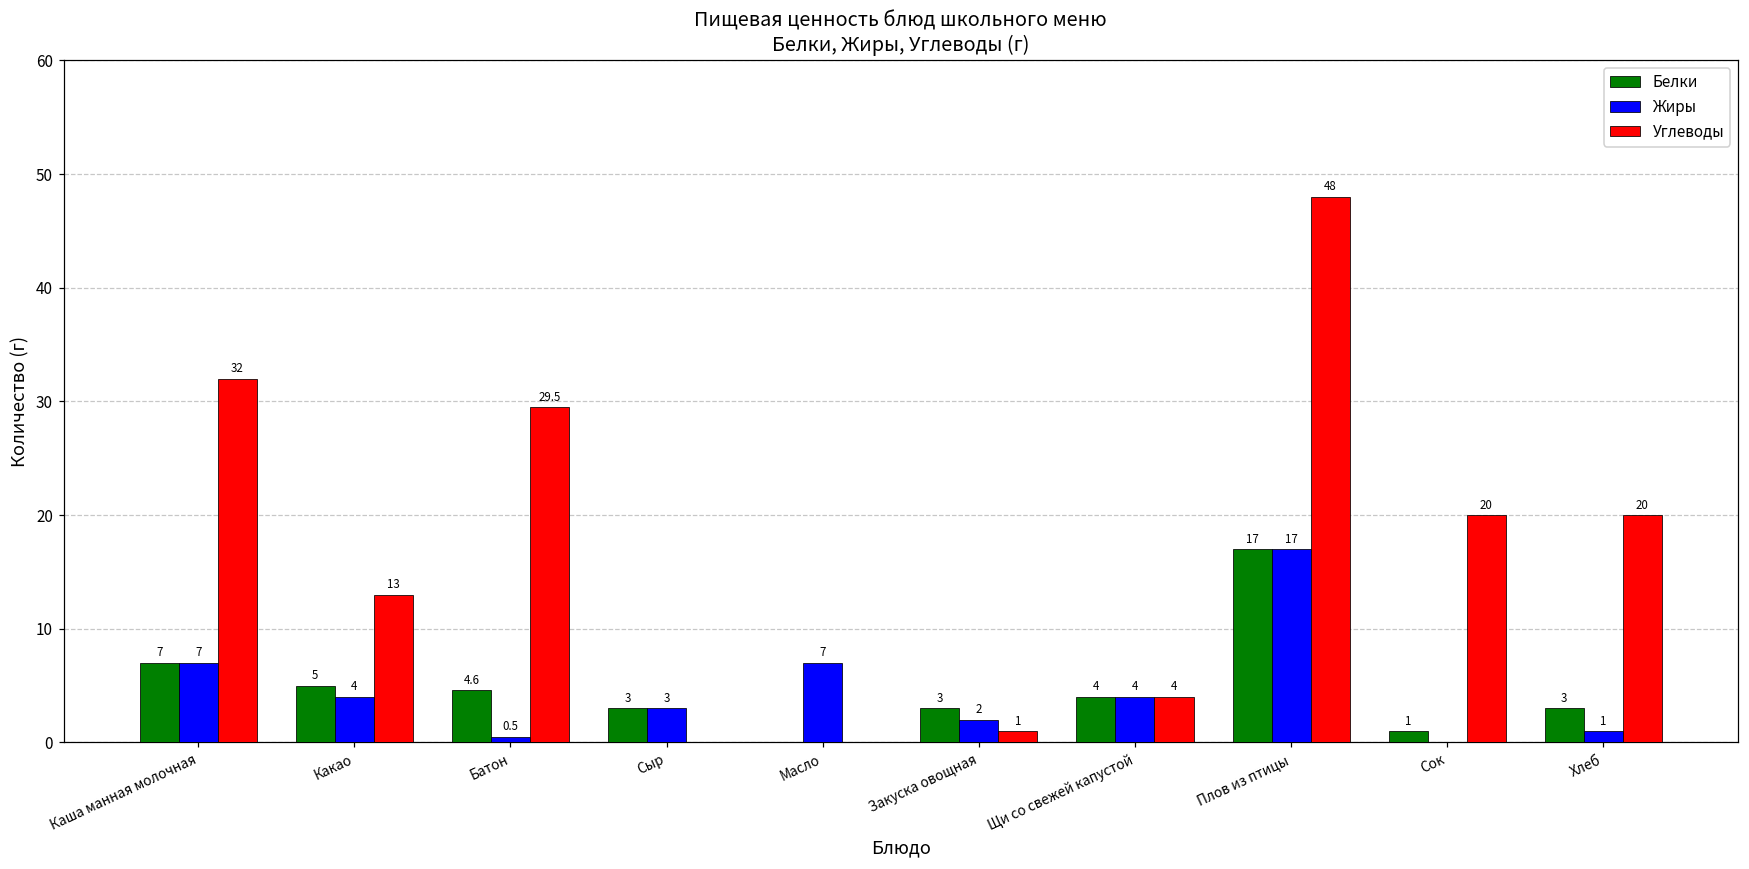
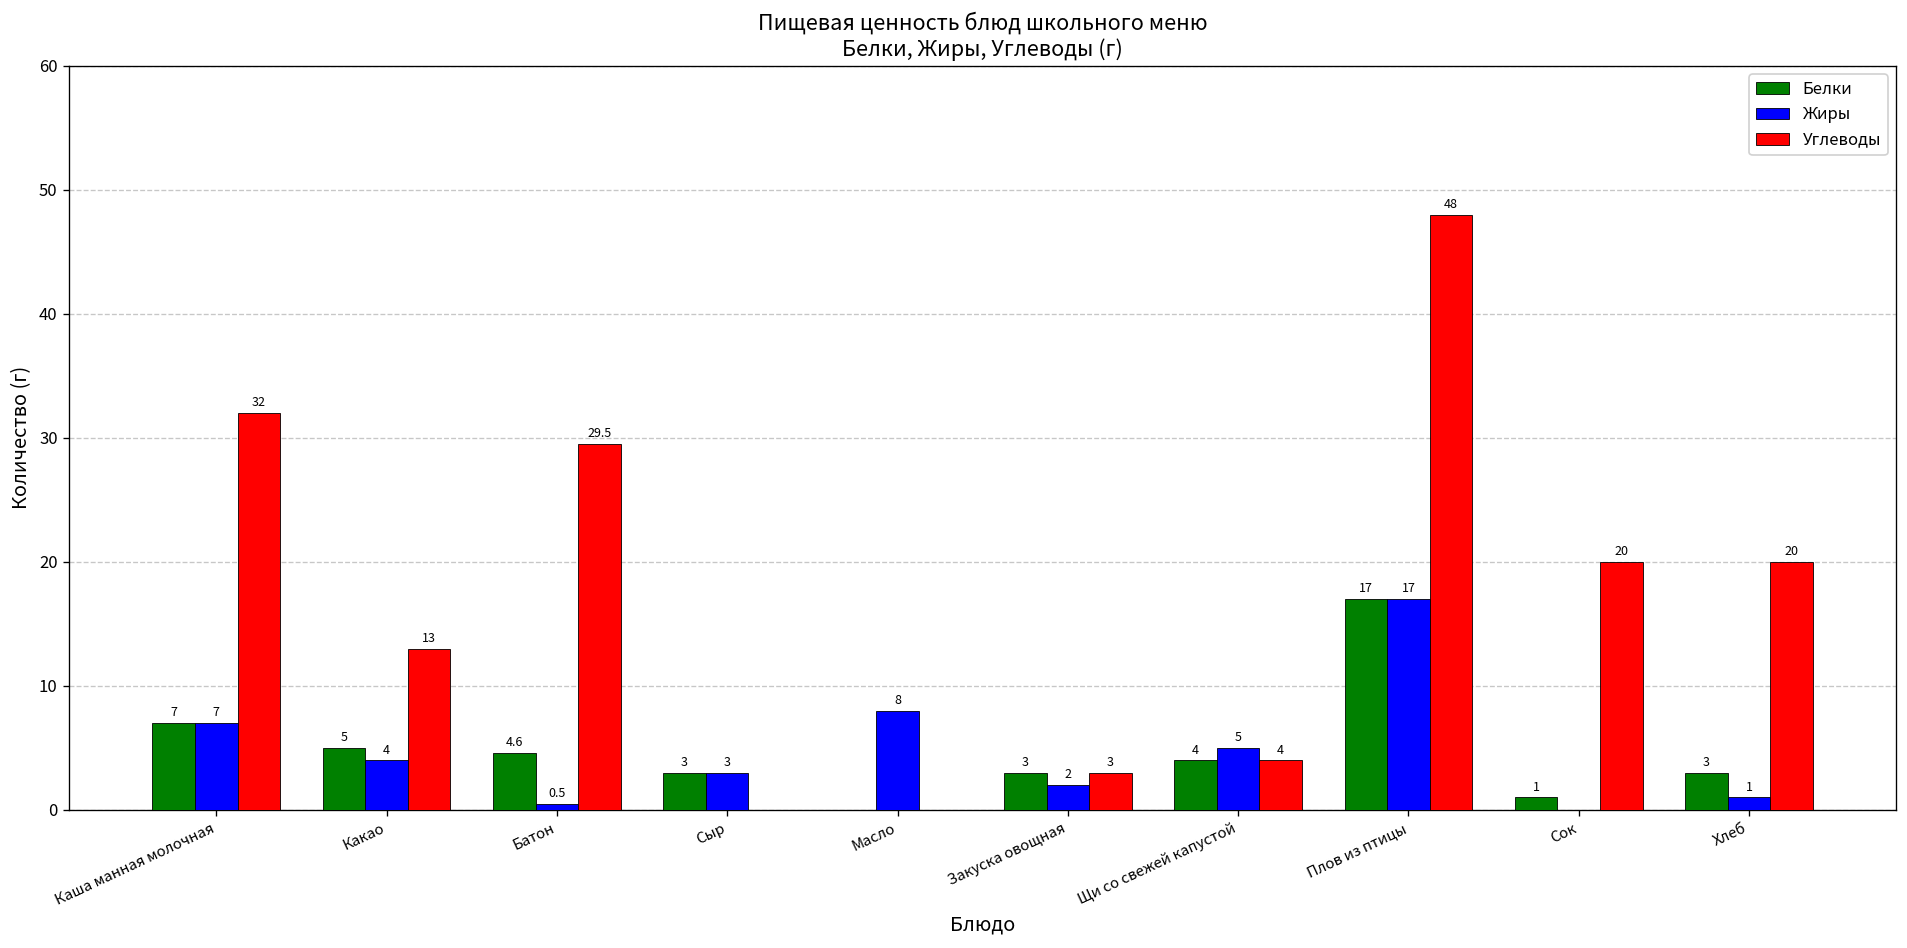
Жиры, Масло: 7 -> 8
Углеводы, Закуска овощная: 1 -> 3
Жиры, Щи со свежей капустой: 4 -> 5
